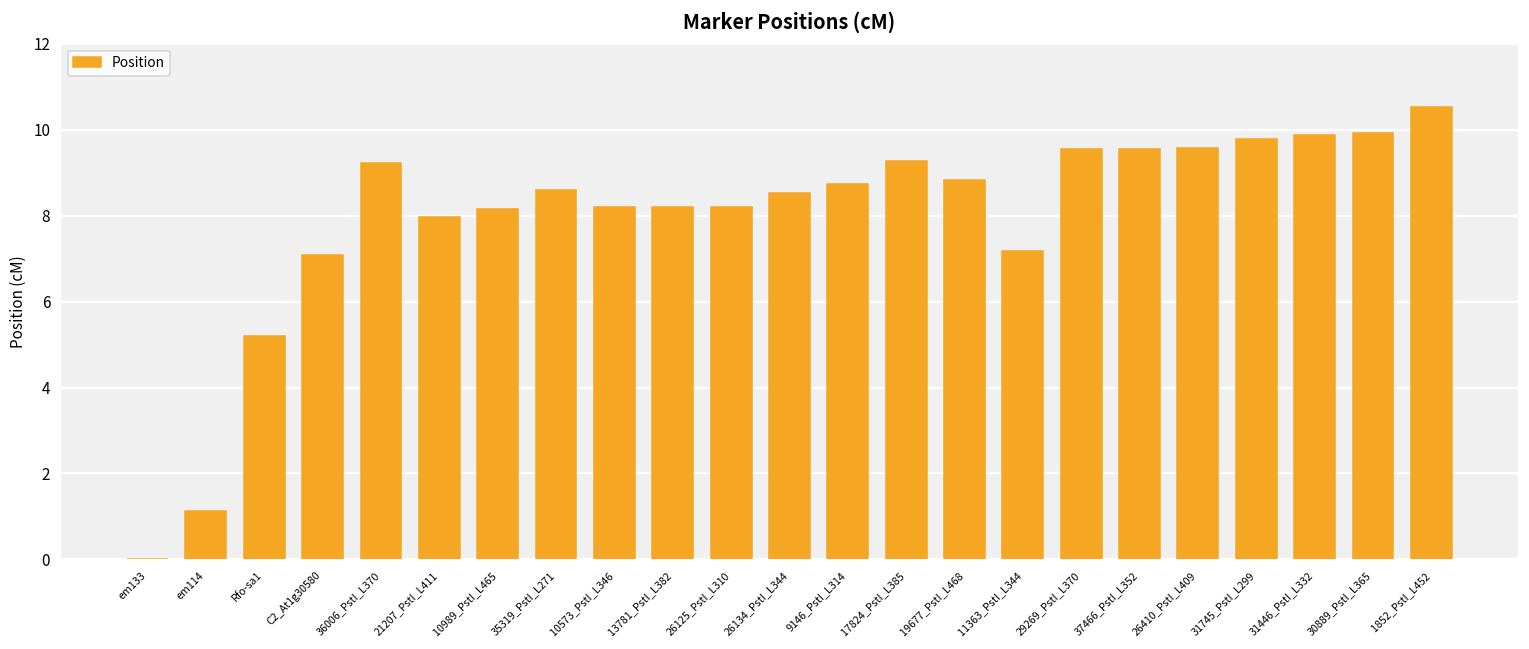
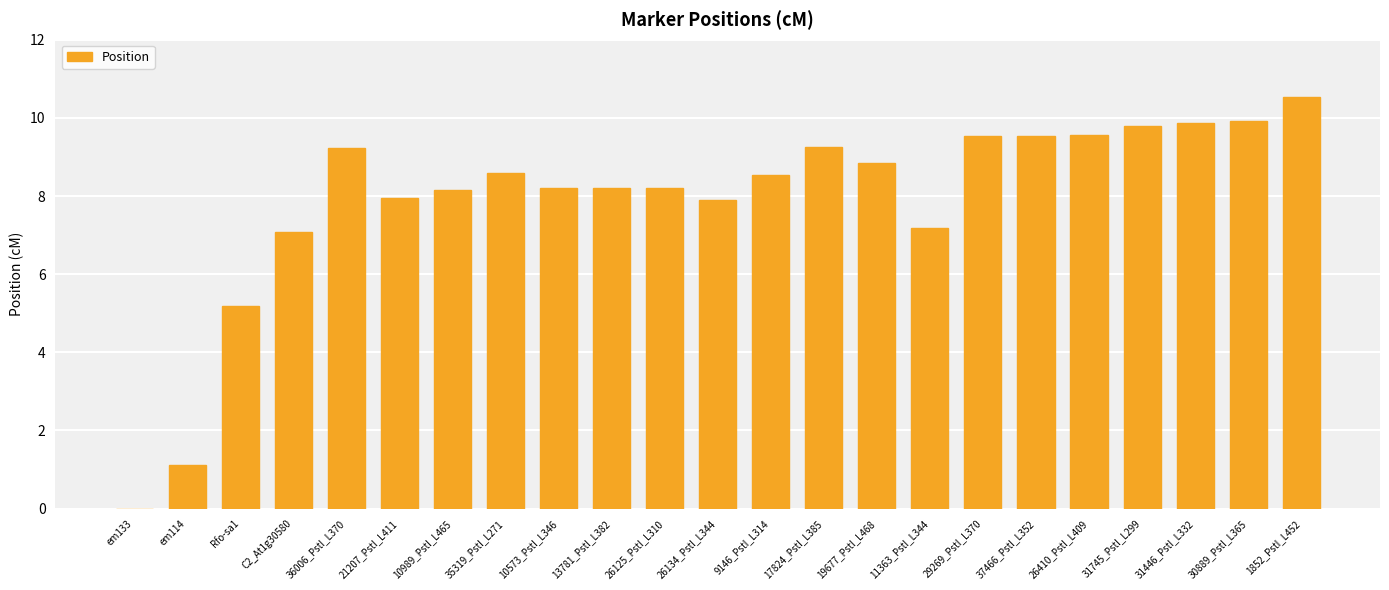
26134_PstI_L344: 8.5 -> 7.9
9146_PstI_L314: 8.7 -> 8.5
